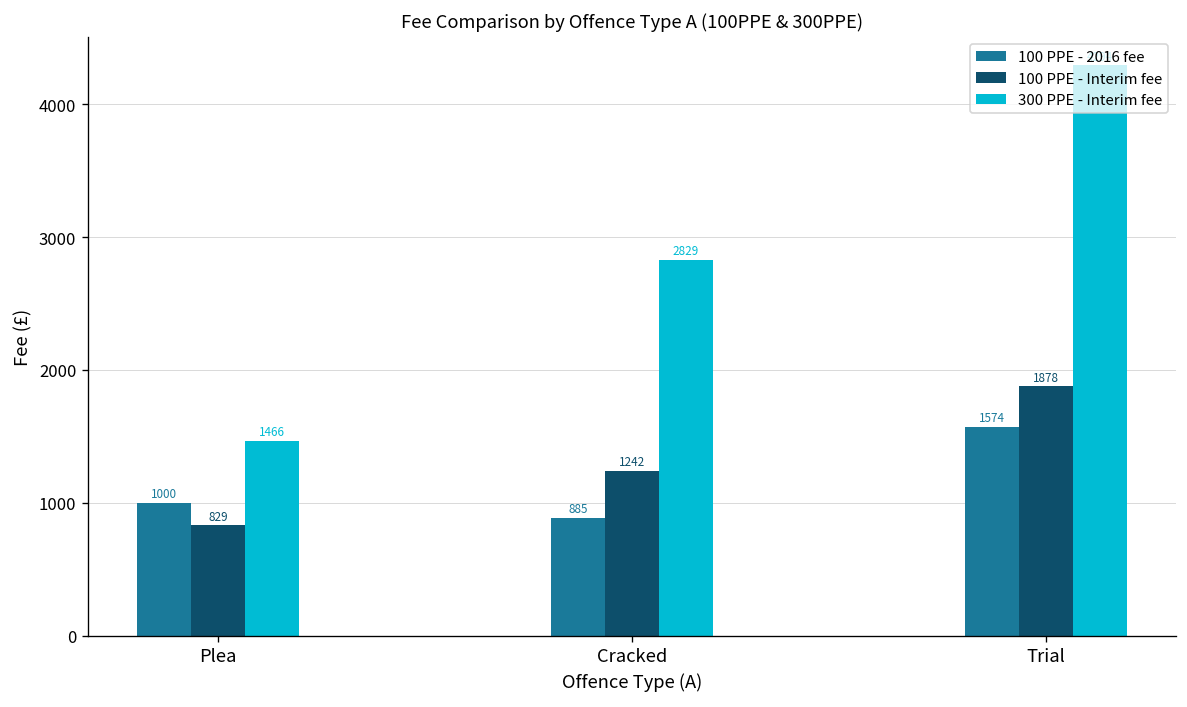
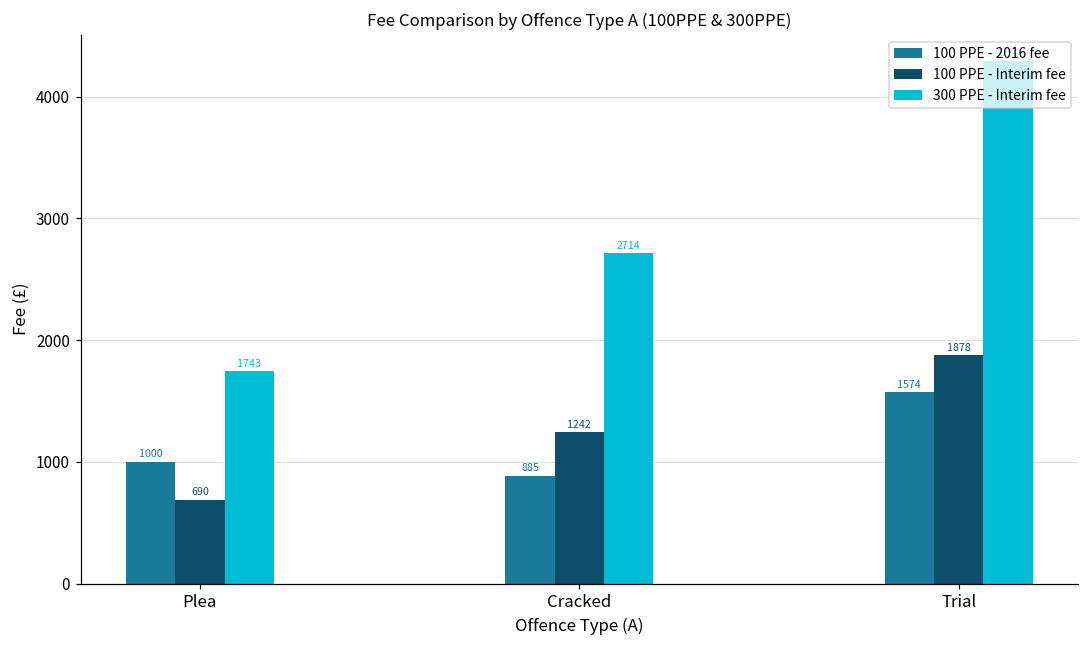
100 PPE - Interim fee, Plea: 829 -> 690
300 PPE - Interim fee, Plea: 1466 -> 1743
300 PPE - Interim fee, Cracked: 2829 -> 2714
